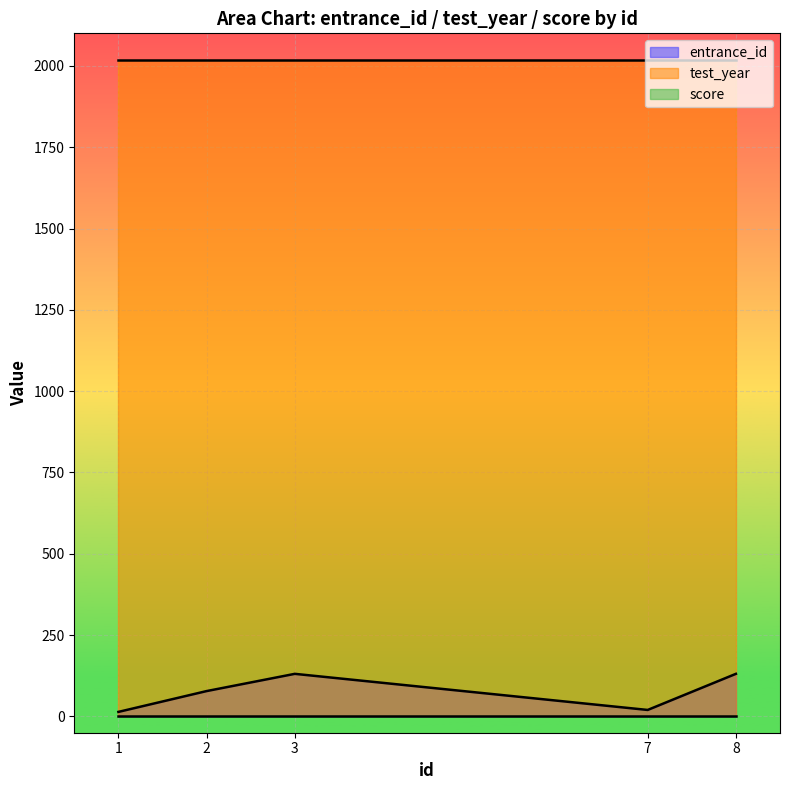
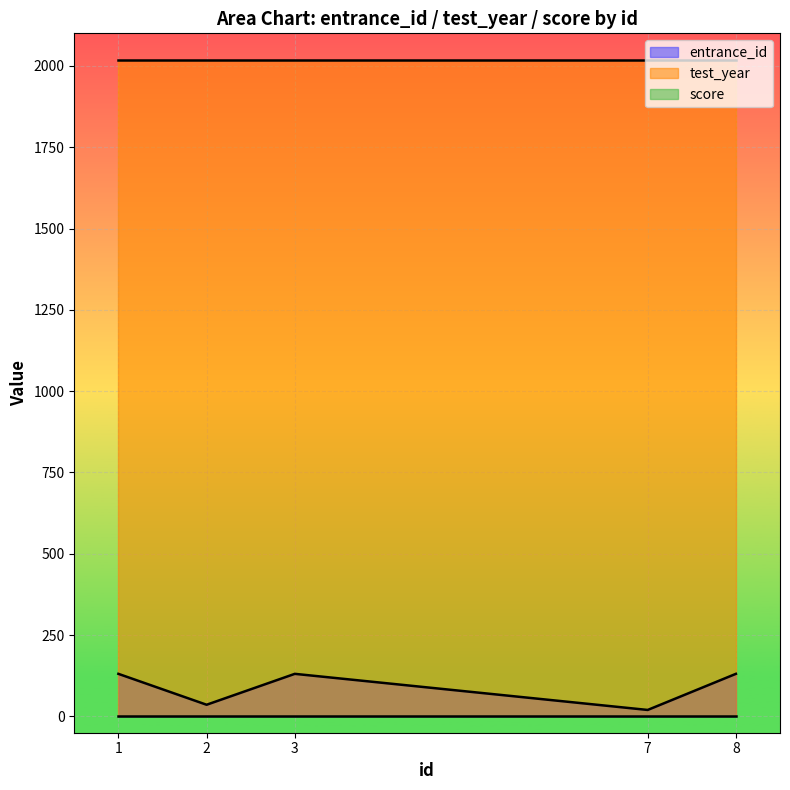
entrance_id, 1: 10 -> 130
entrance_id, 2: 80 -> 40
